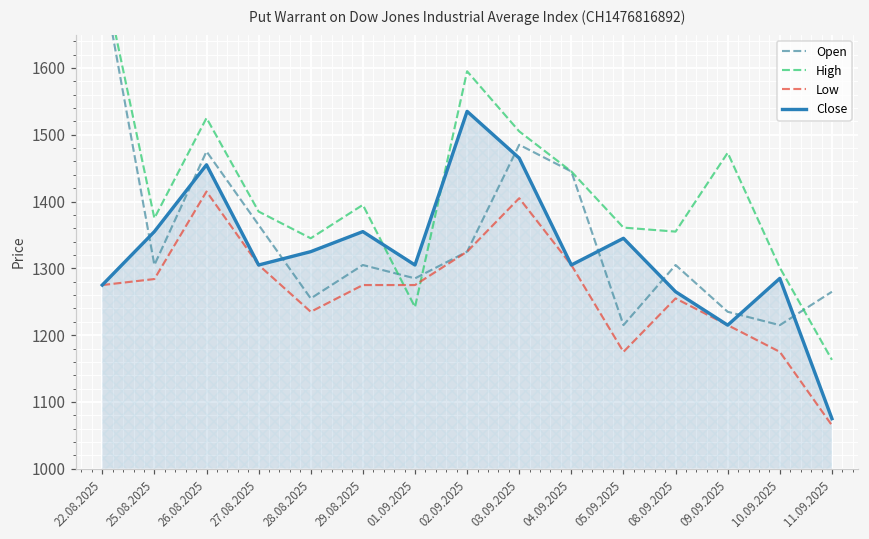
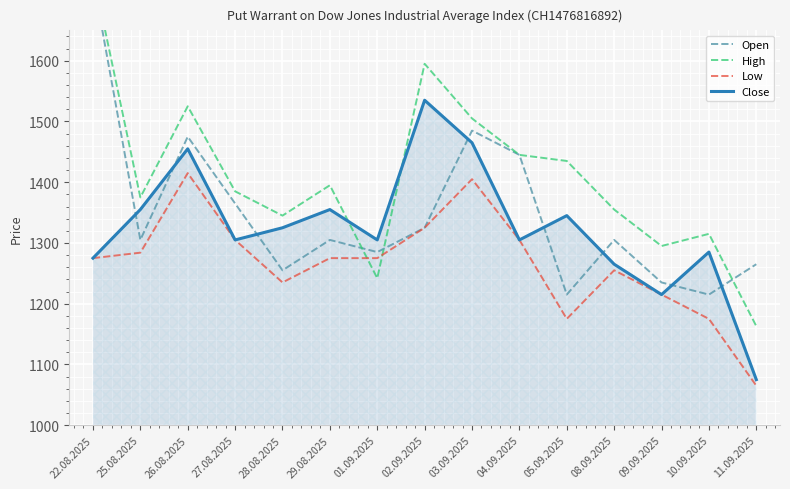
High, 05.09.2025: 1360 -> 1440
High, 09.09.2025: 1470 -> 1300
High, 10.09.2025: 1300 -> 1320
